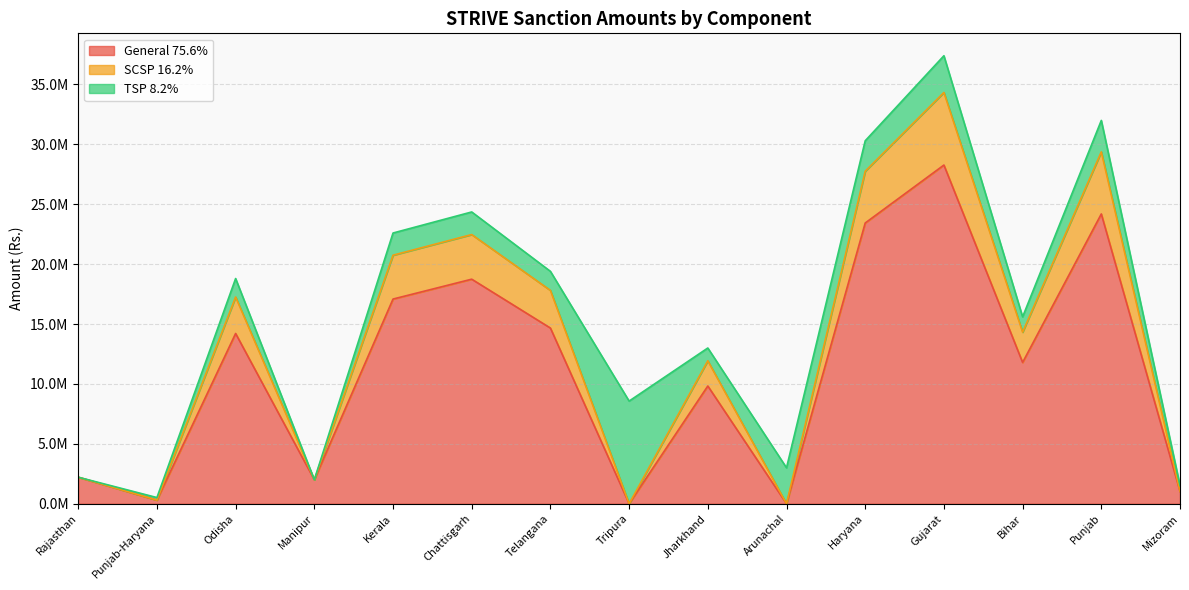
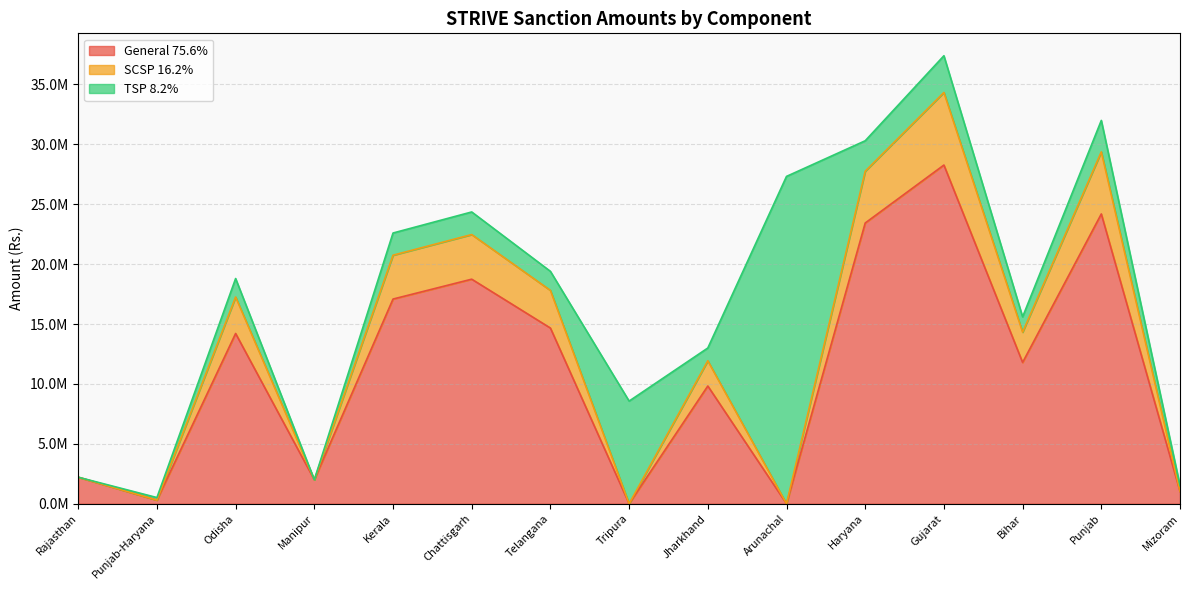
TSP 8.2%, Arunachal: 3000000 -> 27300000
